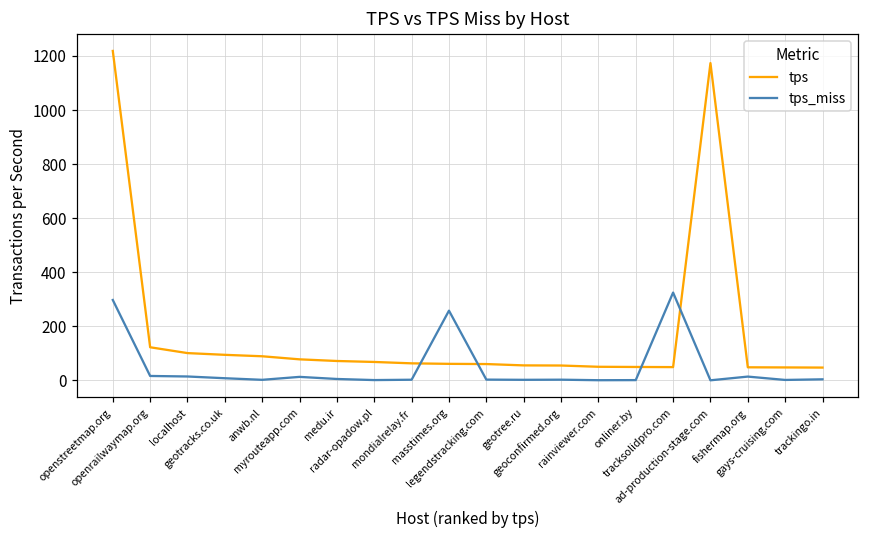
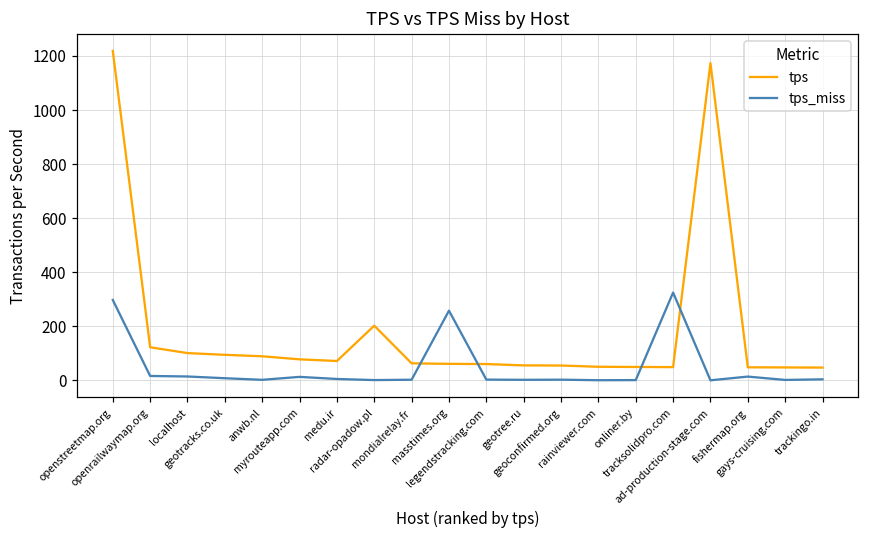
tps, radar-opadow.pl: 70 -> 200
